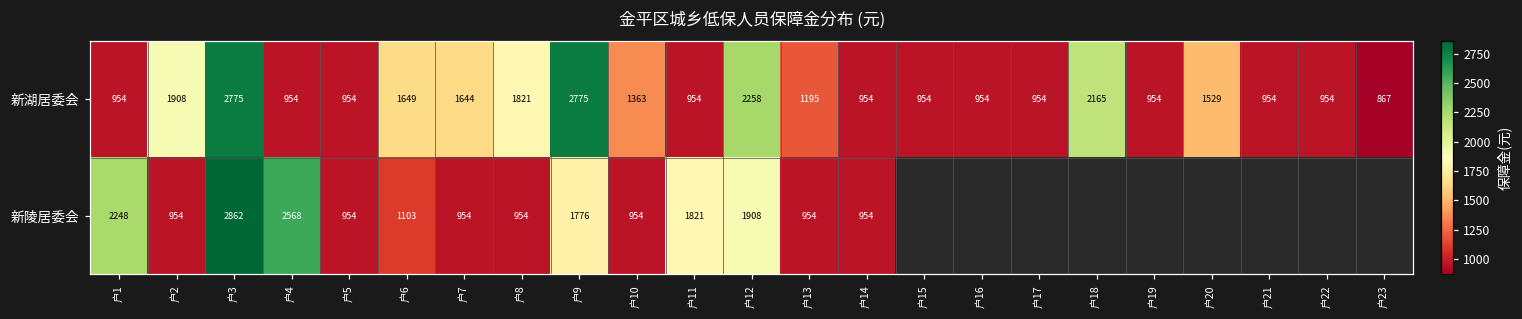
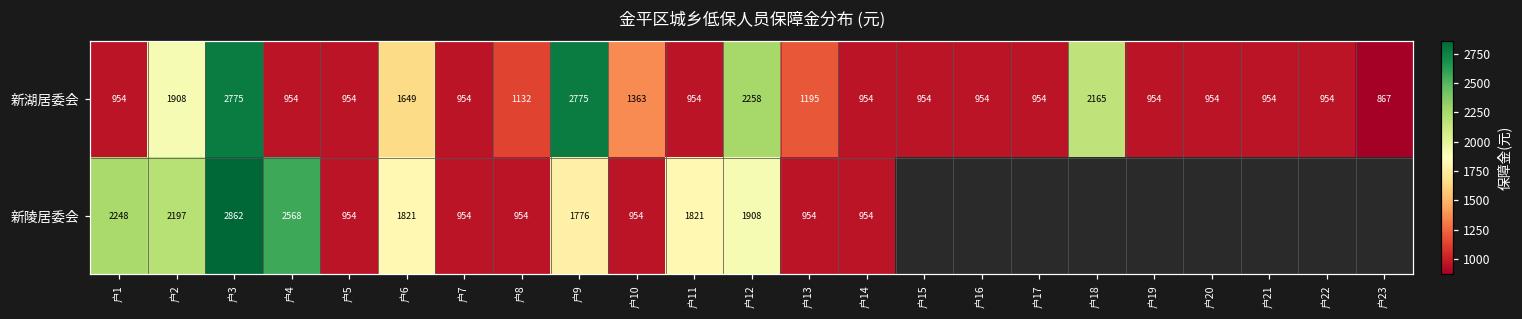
新湖居委会, 户7: 1644 -> 954
新湖居委会, 户8: 1821 -> 1132
新湖居委会, 户20: 1529 -> 954
新陵居委会, 户2: 954 -> 2197
新陵居委会, 户6: 1103 -> 1821
